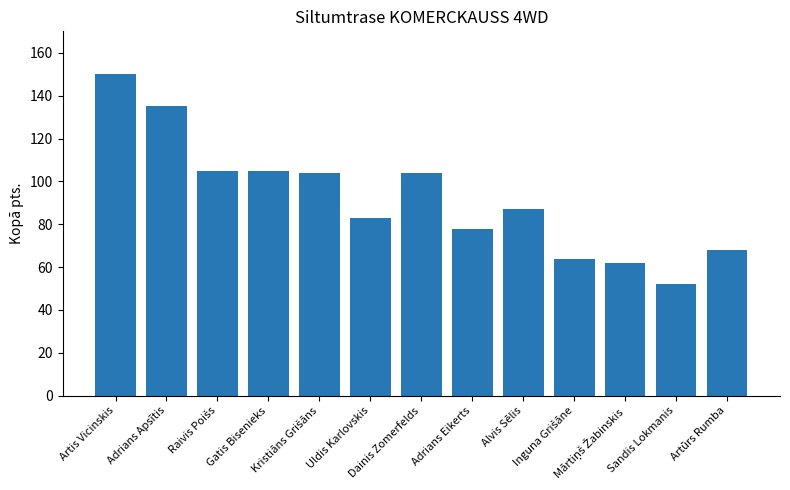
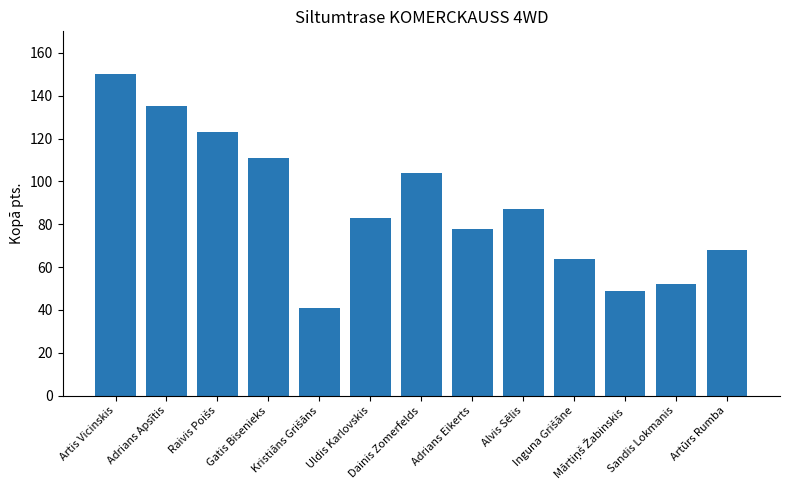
Raivis Poišs: 105 -> 123
Gatis Bisenieks: 105 -> 111
Kristiāns Grišāns: 104 -> 41
Mārtiņš Žabinskis: 62 -> 49
